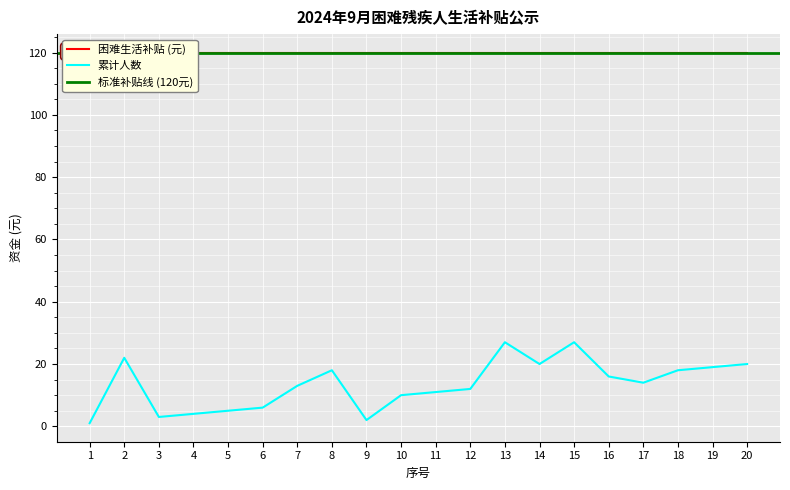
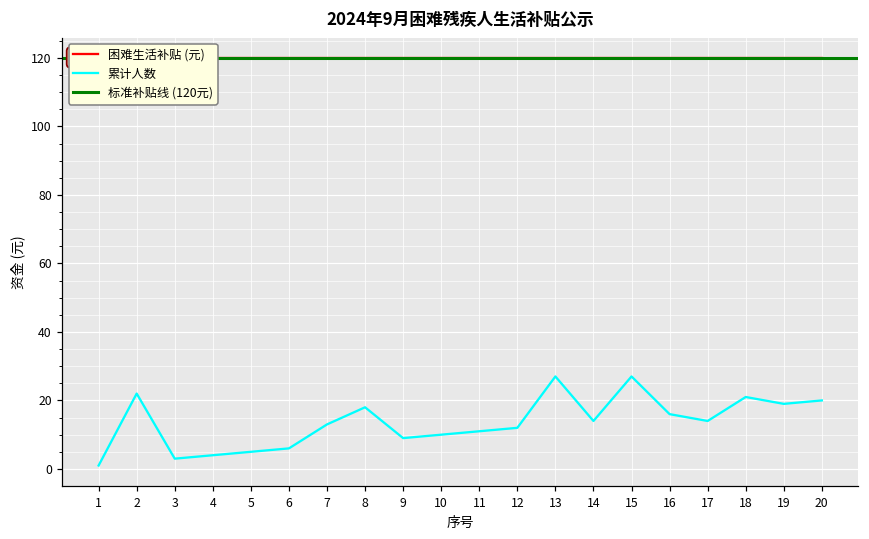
累计人数, 9: 2 -> 9
累计人数, 14: 20 -> 14
累计人数, 18: 18 -> 21
